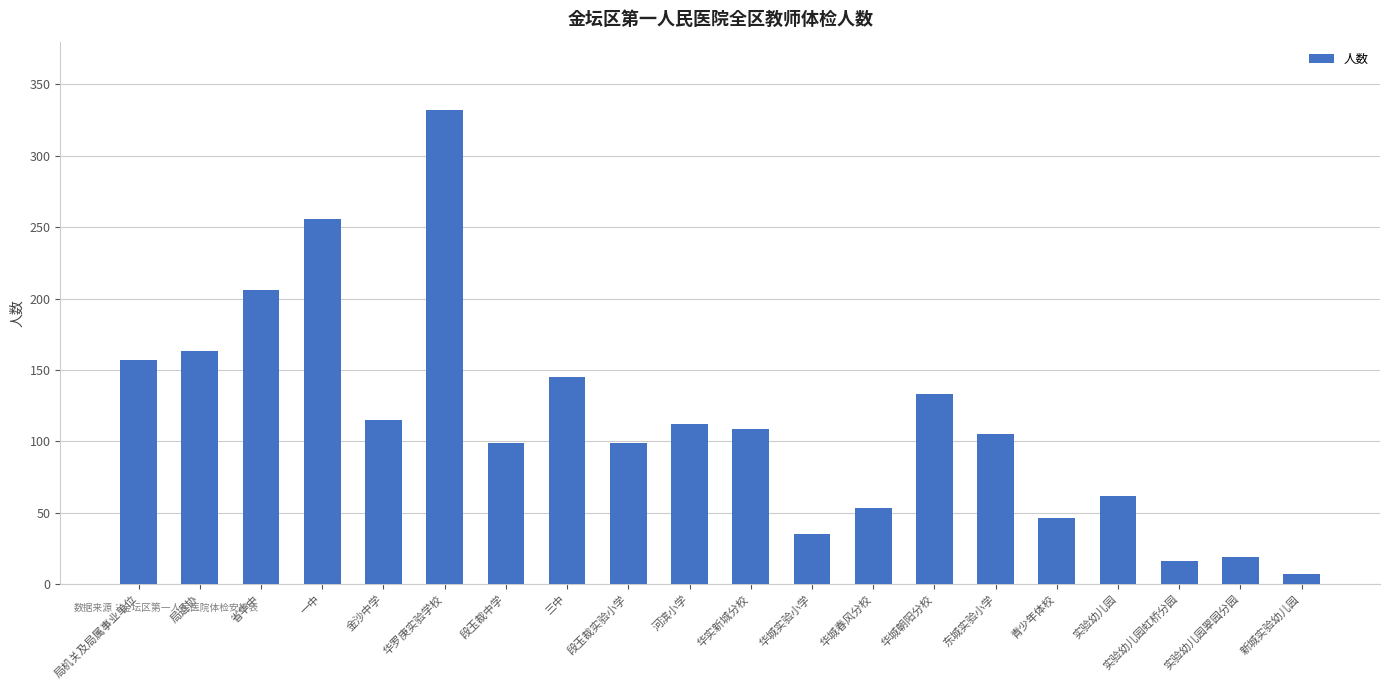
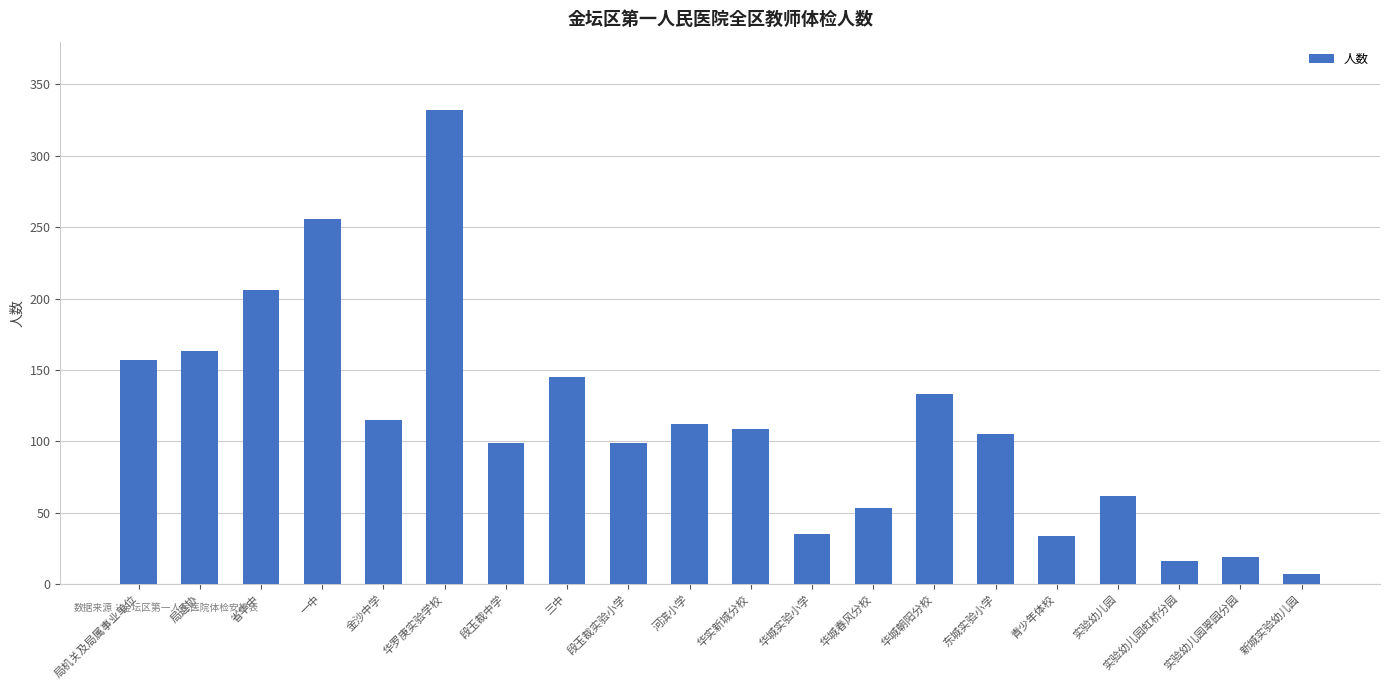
青少年体校: 46 -> 34
